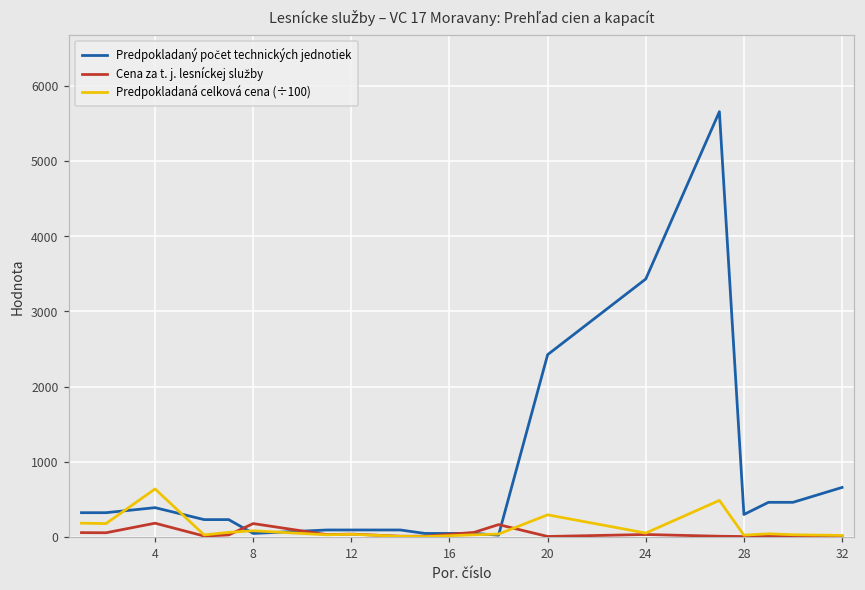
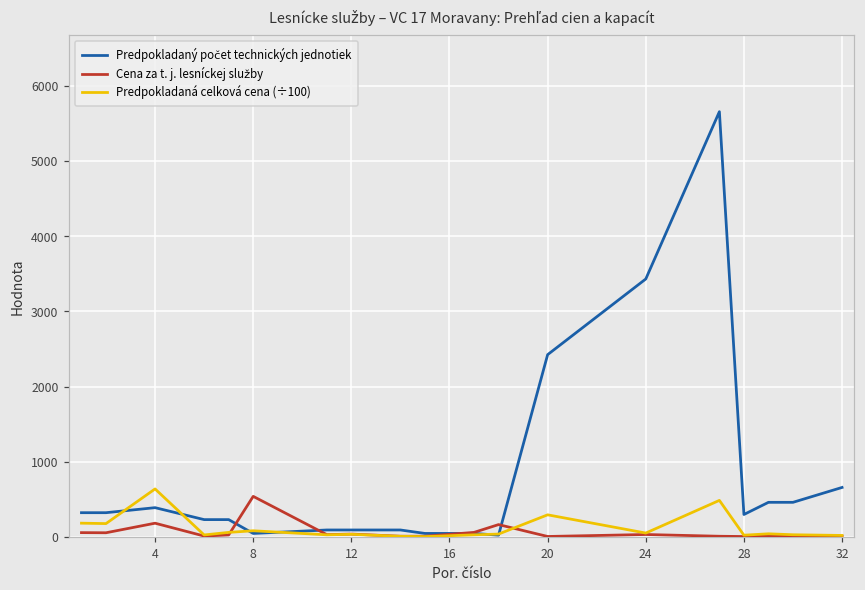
Cena za t. j. lesníckej služby, 8: 200 -> 500
